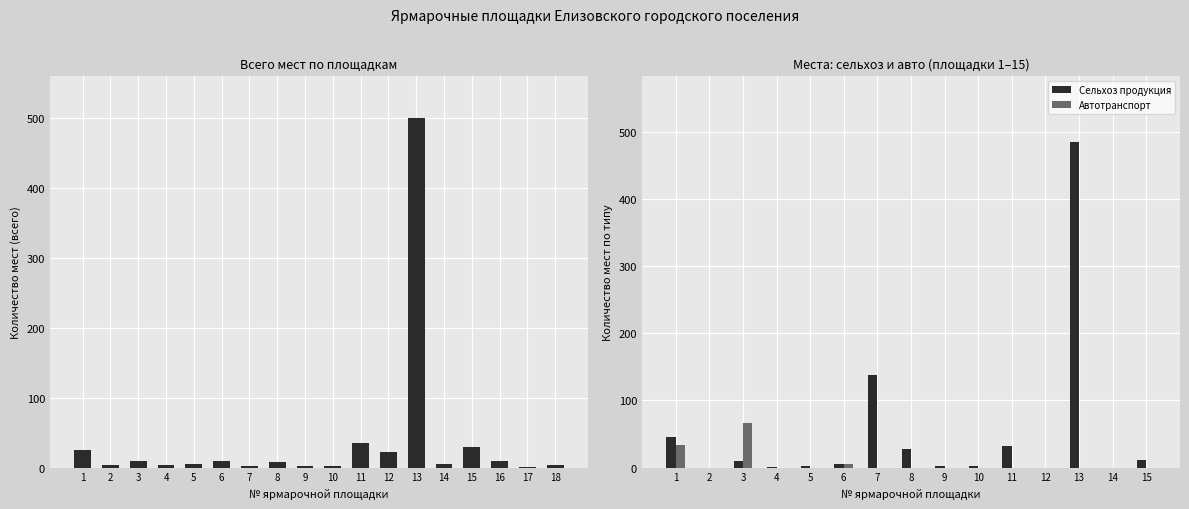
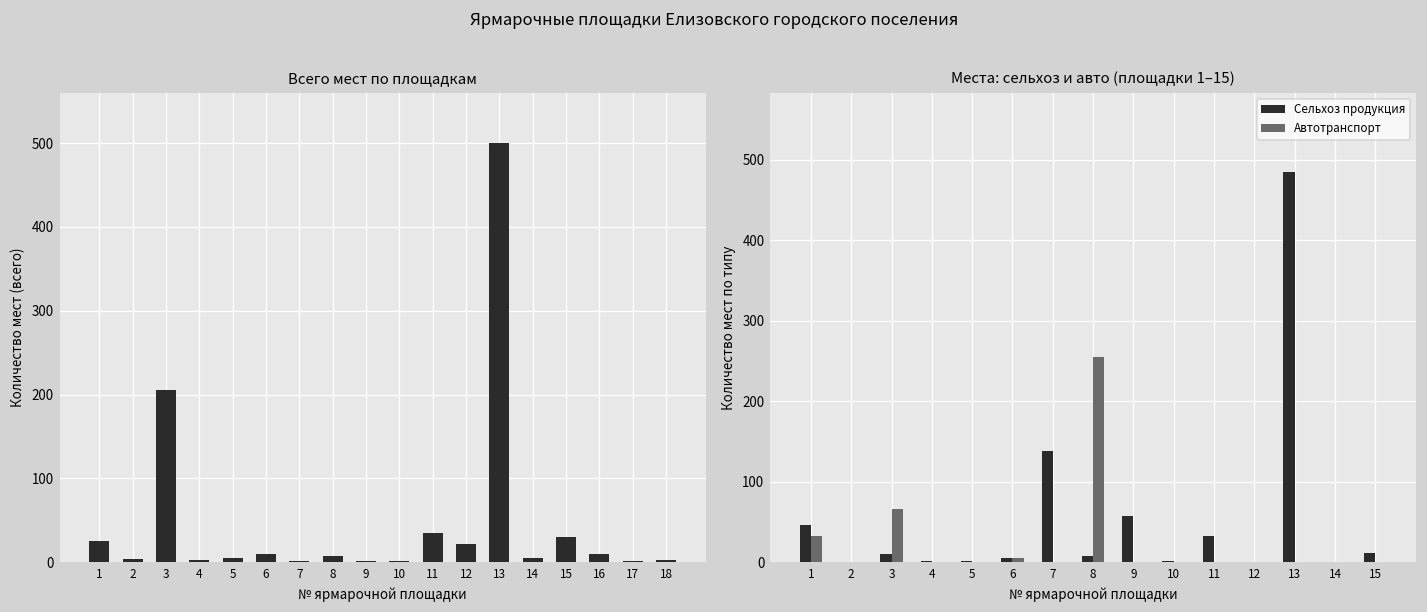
Всего мест по площадкам, 3: 10 -> 210
Места: сельхоз и авто (площадки 1–15), Сельхоз продукция, 8: 30 -> 10
Места: сельхоз и авто (площадки 1–15), Автотранспорт, 8: 0 -> 260
Места: сельхоз и авто (площадки 1–15), Сельхоз продукция, 9: 0 -> 60
